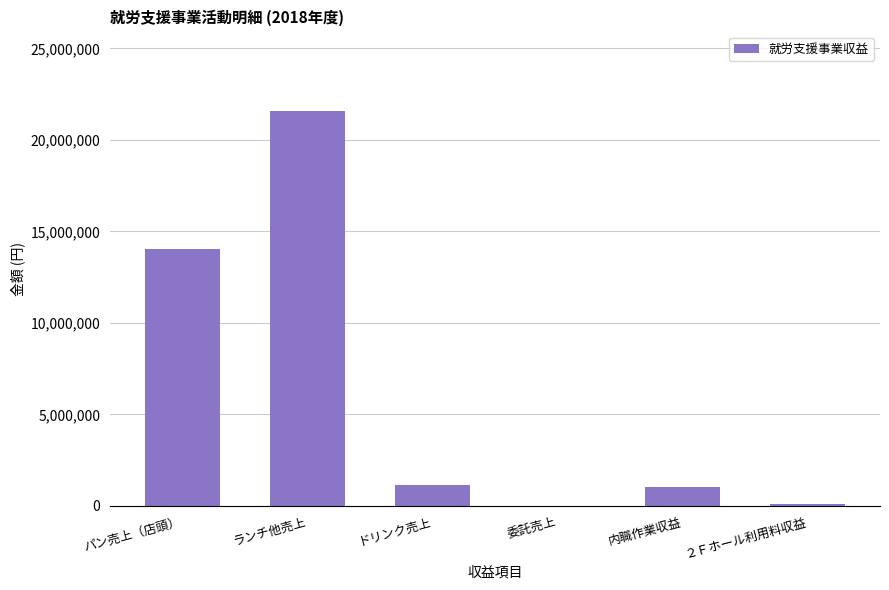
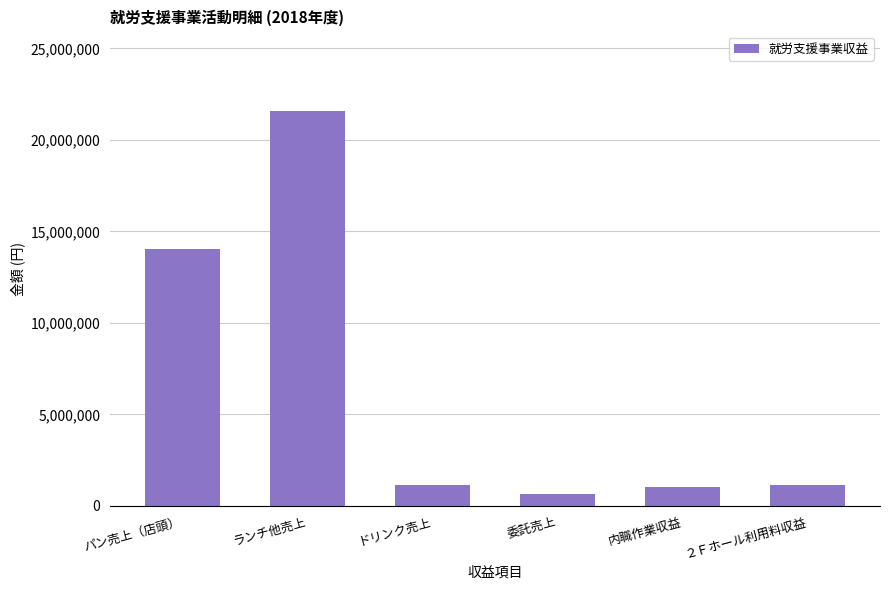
委託売上: 0 -> 700,000
２Ｆホール利用料収益: 100,000 -> 1,100,000
